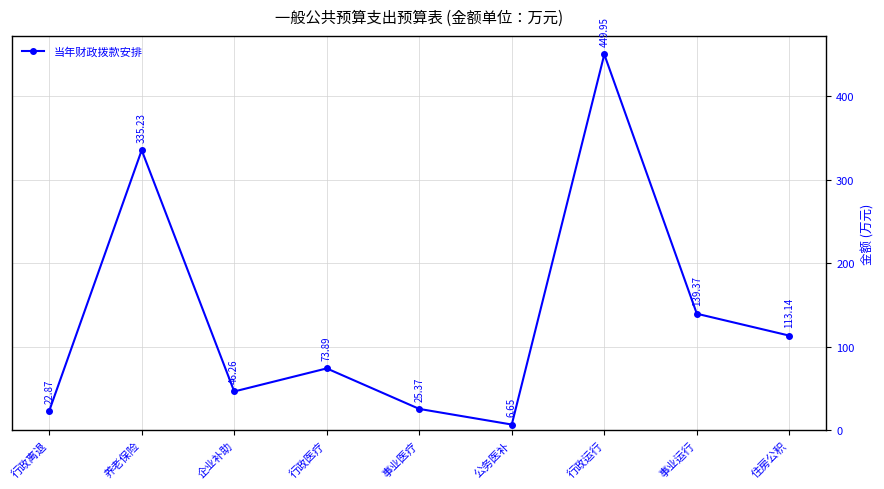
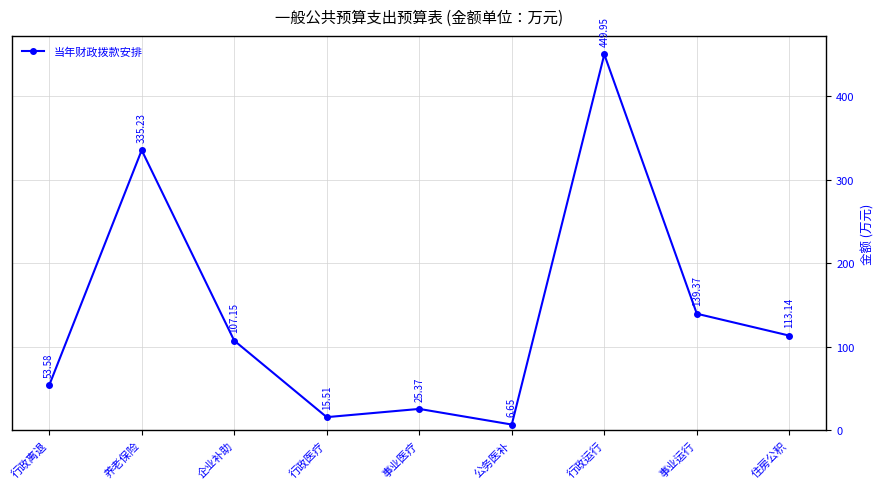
行政离退: 22.87 -> 53.58
企业补助: 46.26 -> 107.15
行政医疗: 73.89 -> 15.51
